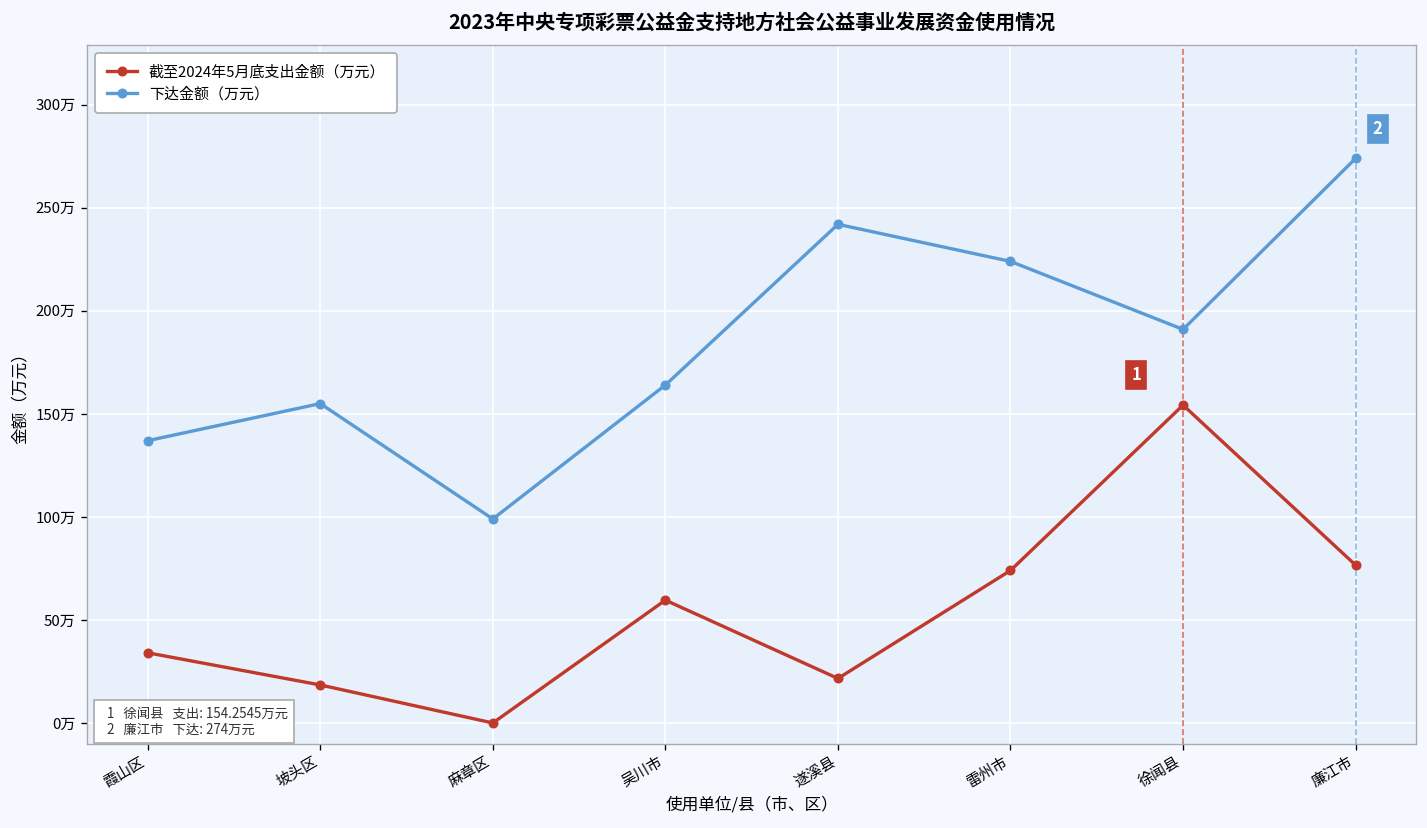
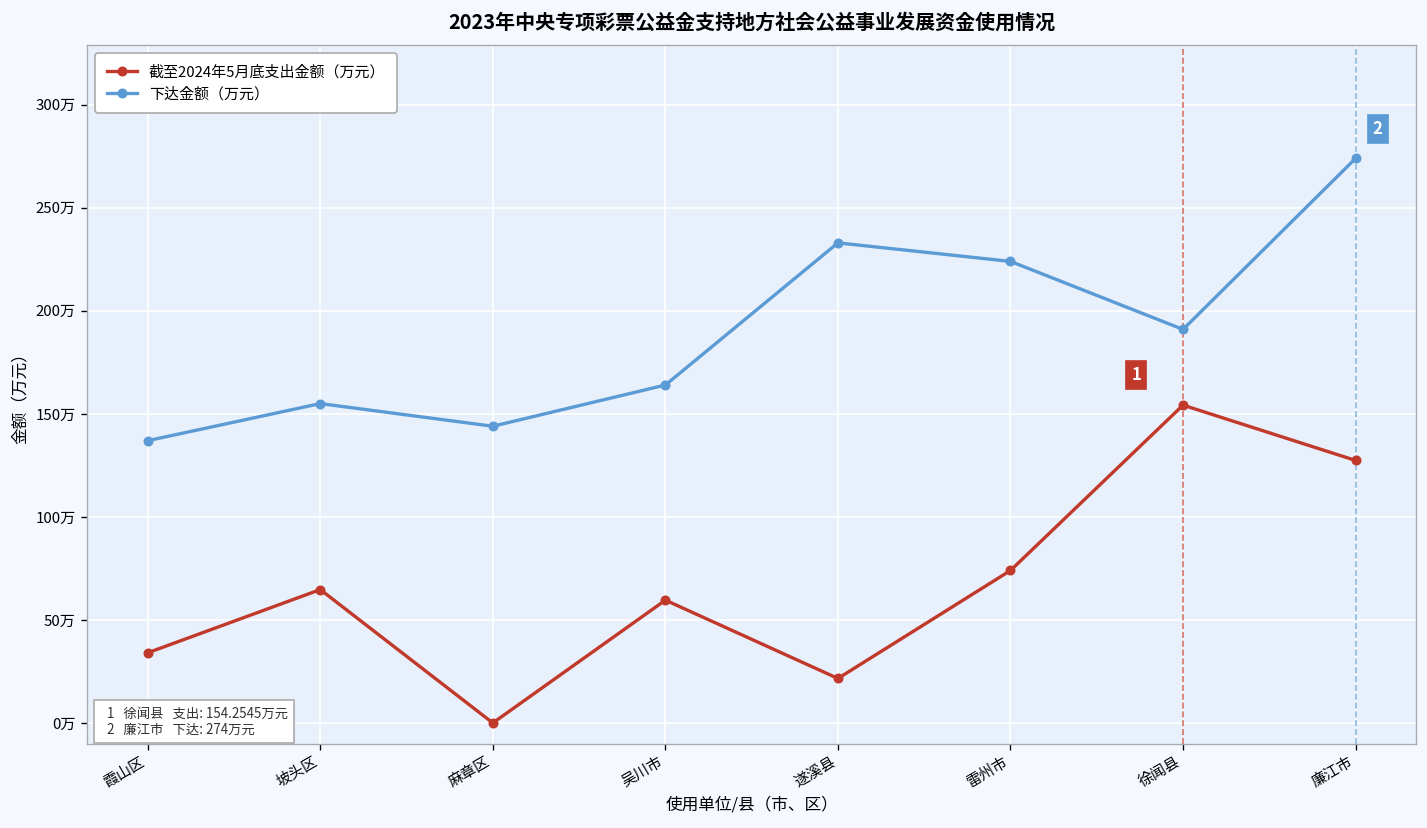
截至2024年5月底支出金额（万元）, 坡头区: 18万 -> 65万
下达金额（万元）, 麻章区: 99万 -> 144万
下达金额（万元）, 遂溪县: 242万 -> 233万
截至2024年5月底支出金额（万元）, 廉江市: 77万 -> 127万
